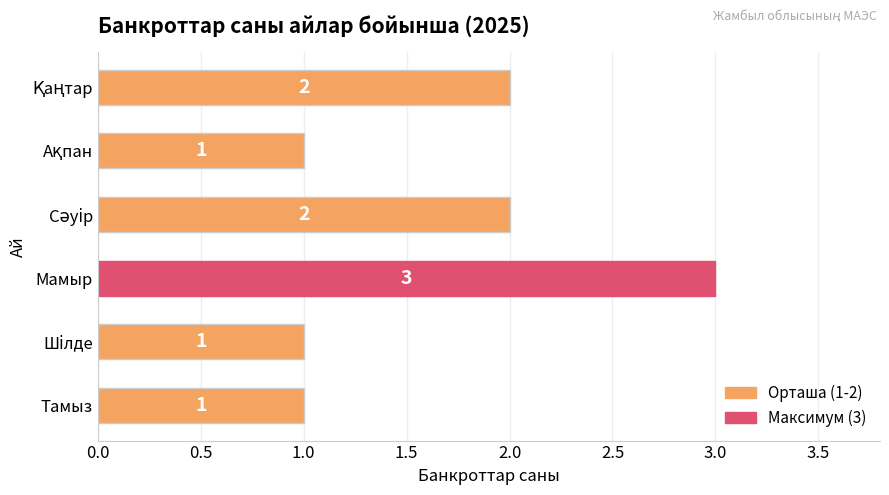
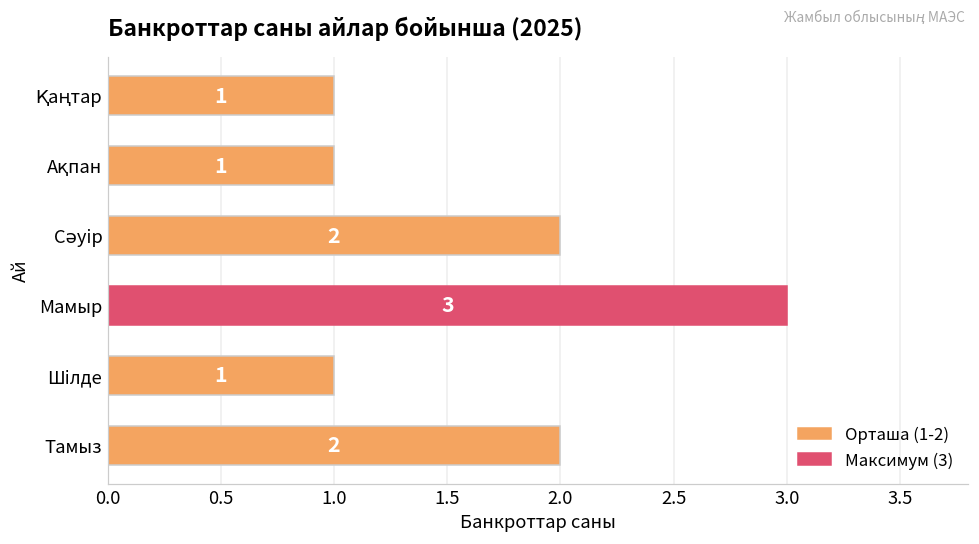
Қаңтар: 2 -> 1
Тамыз: 1 -> 2
